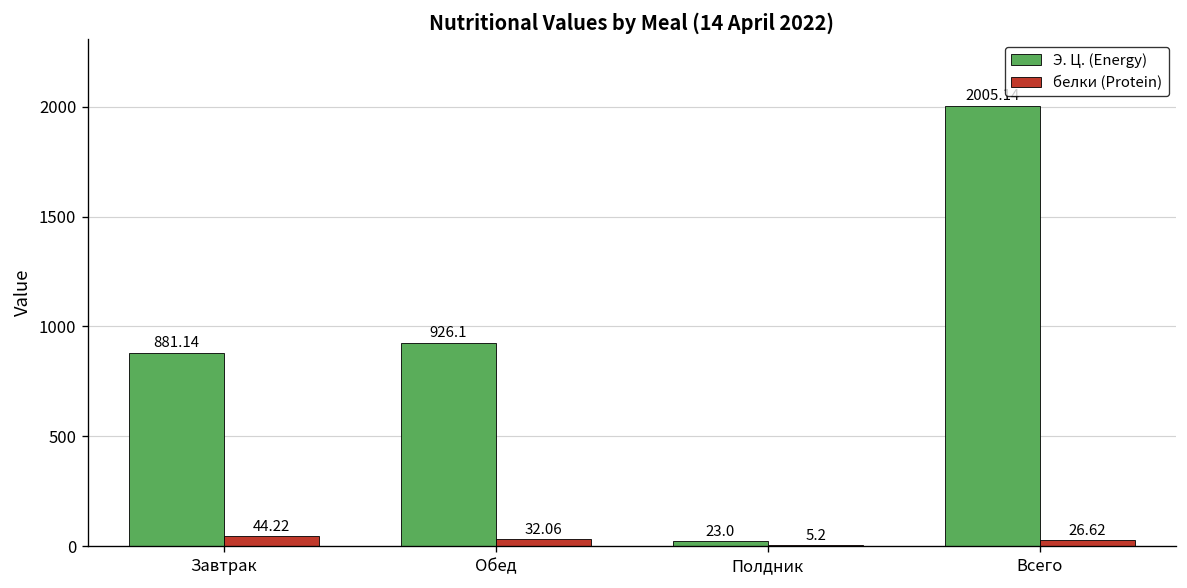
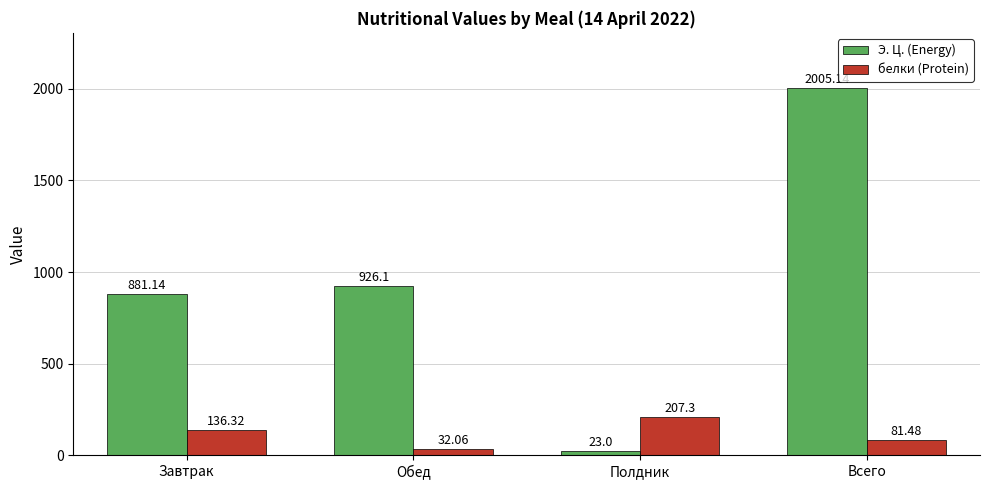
белки (Protein), Завтрак: 44.22 -> 136.32
белки (Protein), Полдник: 5.2 -> 207.3
белки (Protein), Всего: 26.62 -> 81.48
